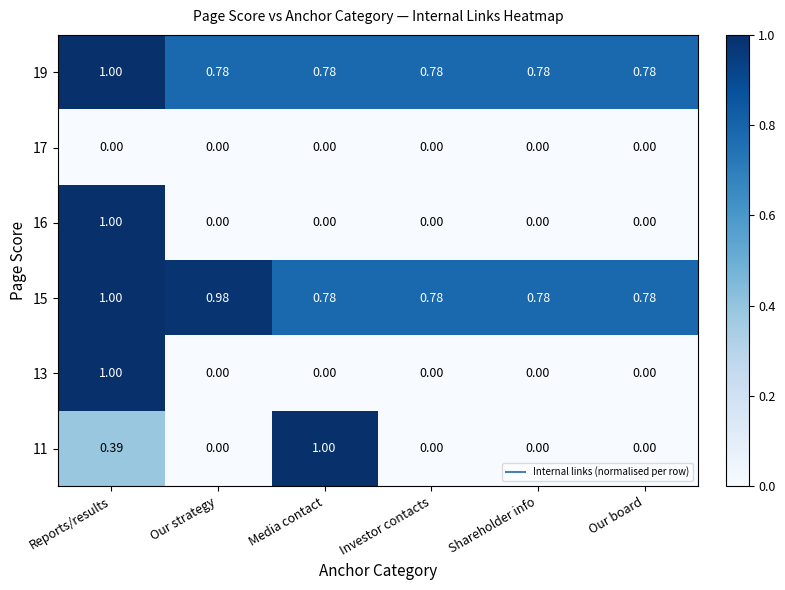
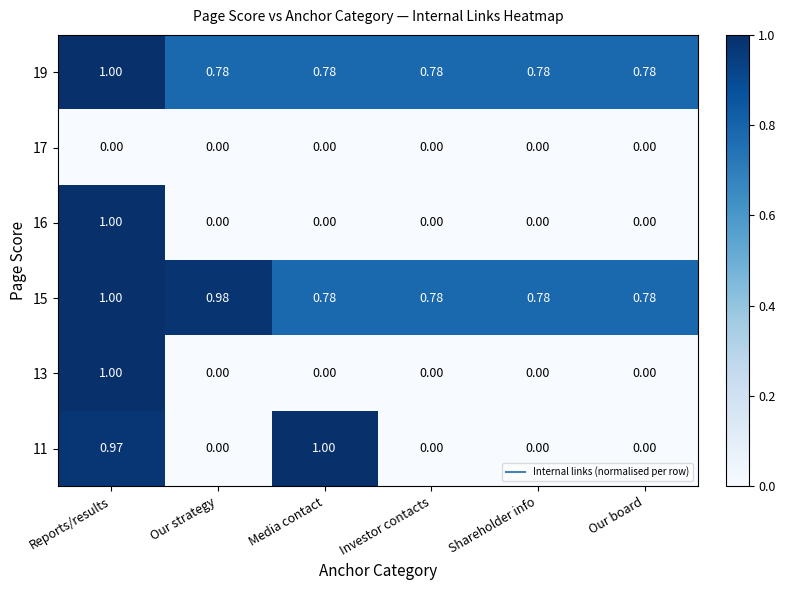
11, Reports/results: 0.39 -> 0.97
